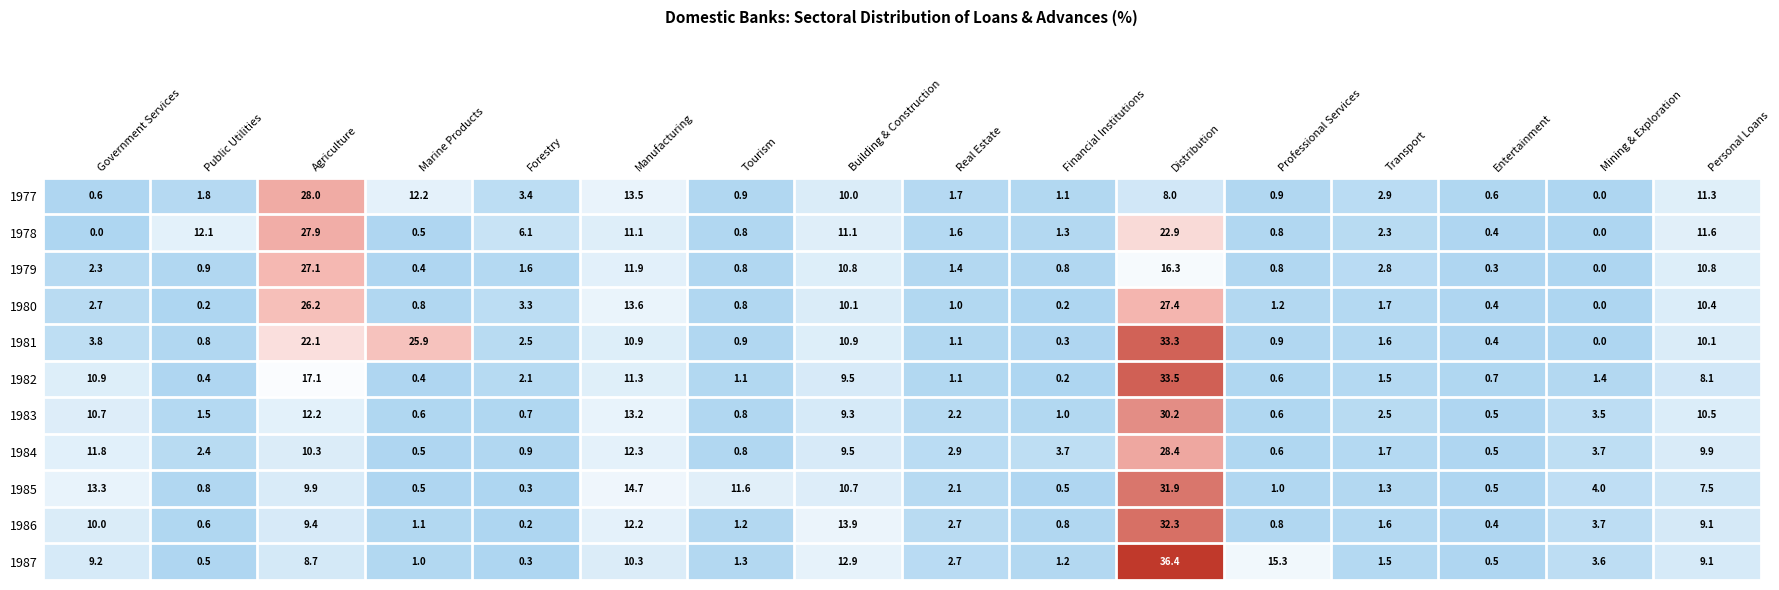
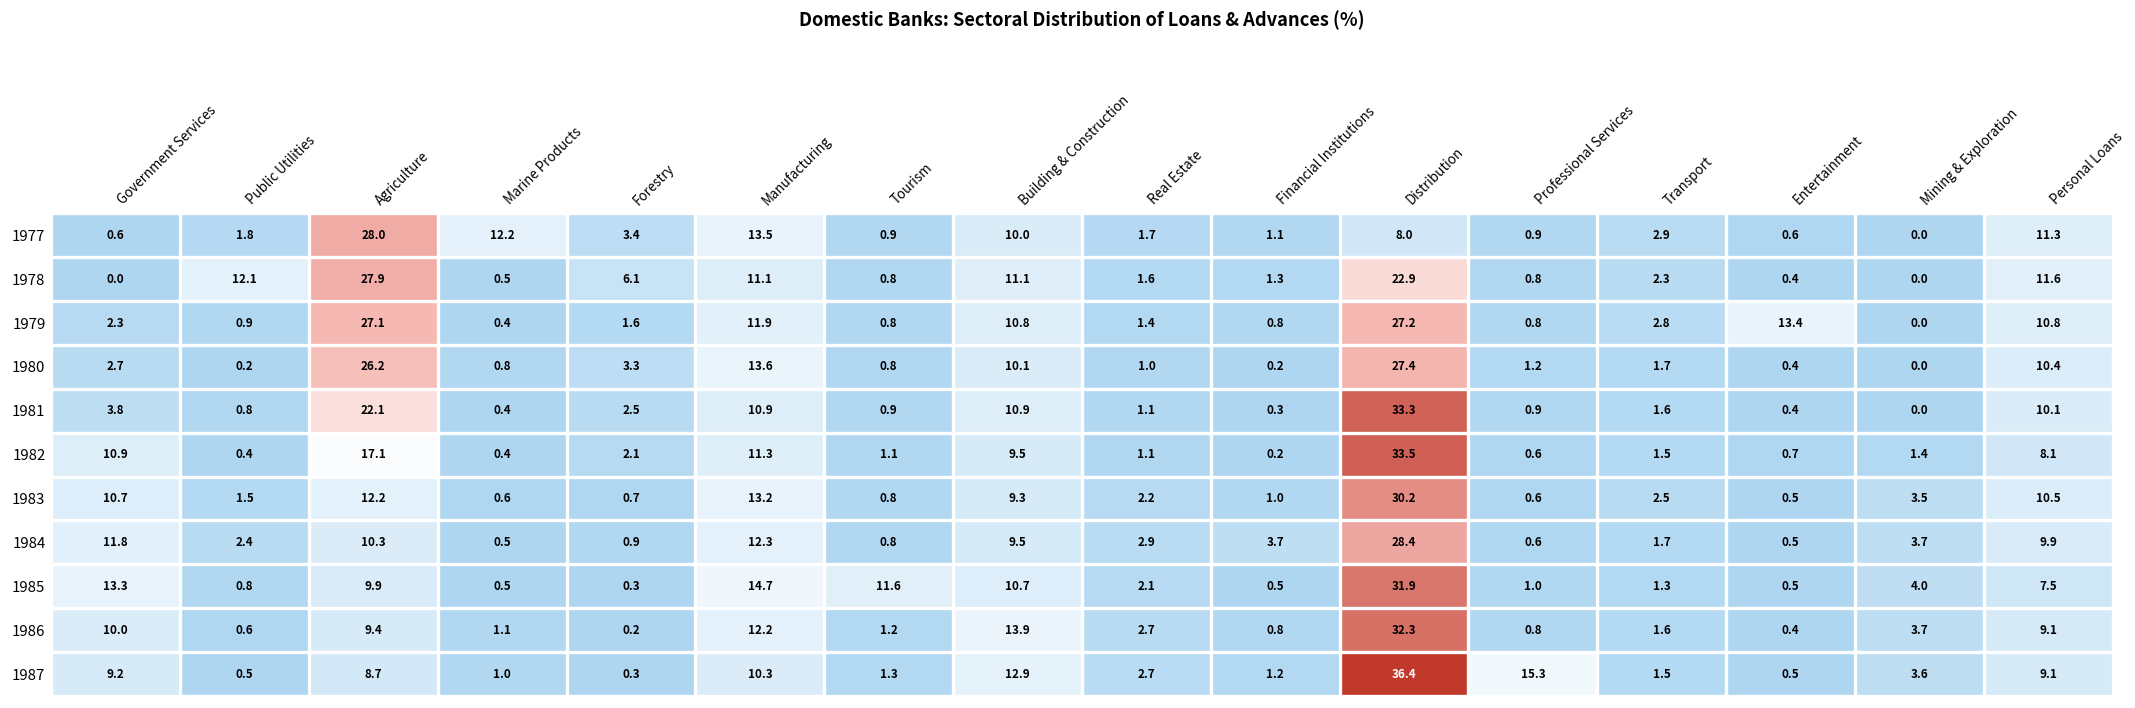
1979, Distribution: 16.3 -> 27.2
1979, Entertainment: 0.3 -> 13.4
1981, Marine Products: 25.9 -> 0.4
